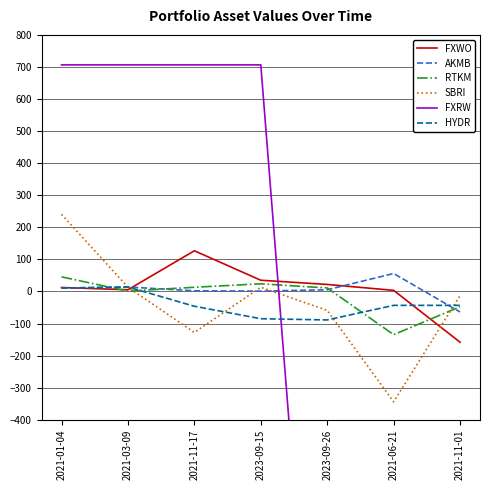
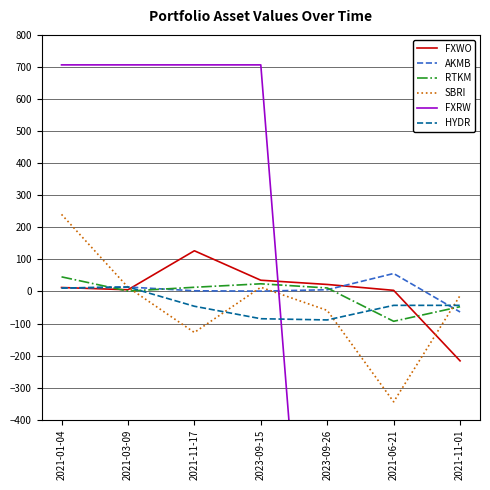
RTKM, 2021-06-21: -130 -> -90
FXWO, 2021-11-01: -160 -> -220
